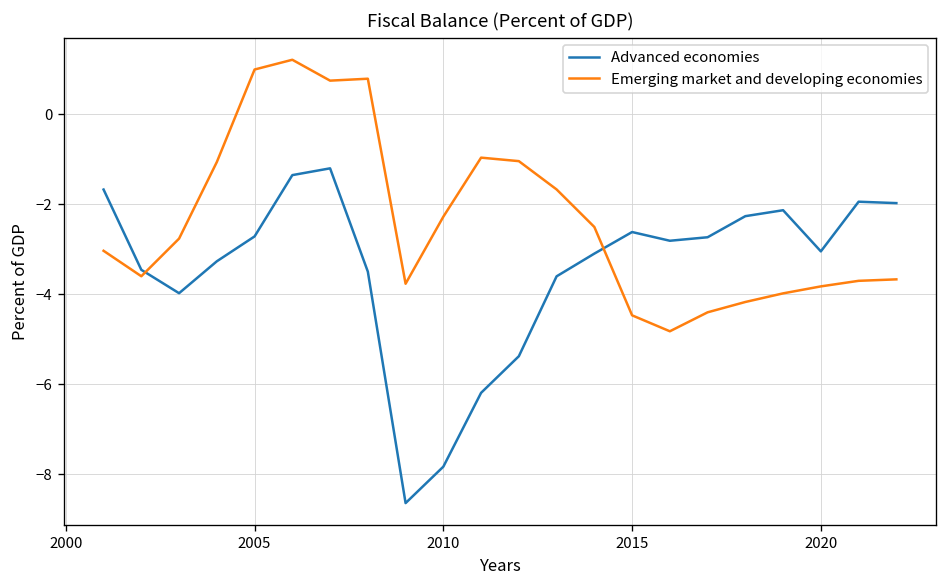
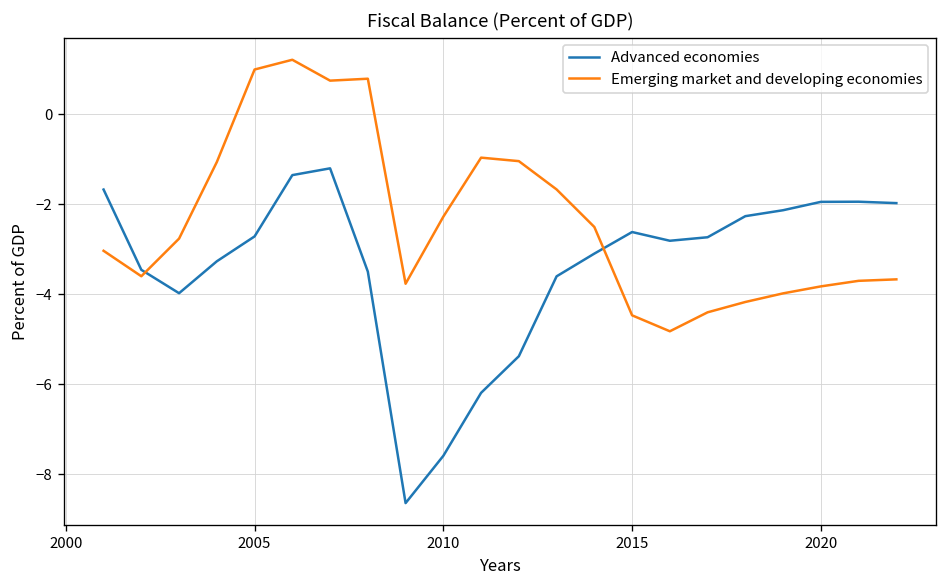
Advanced economies, 2010: -7.8 -> -7.6
Advanced economies, 2020: -3.0 -> -1.9
